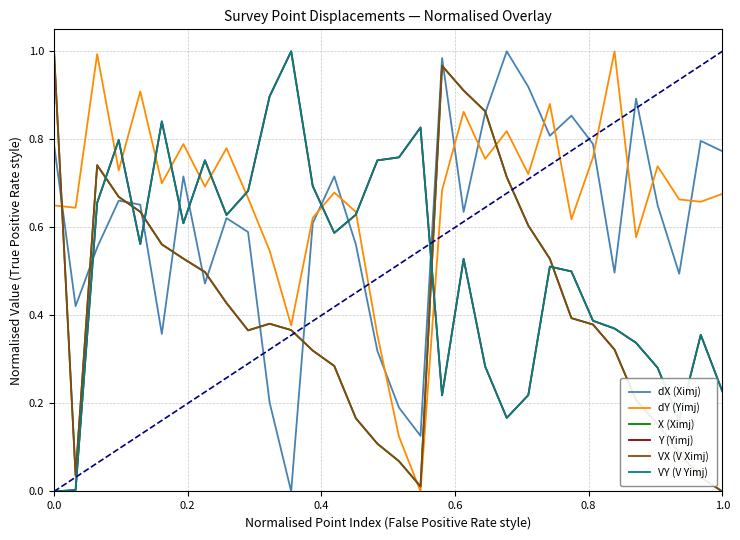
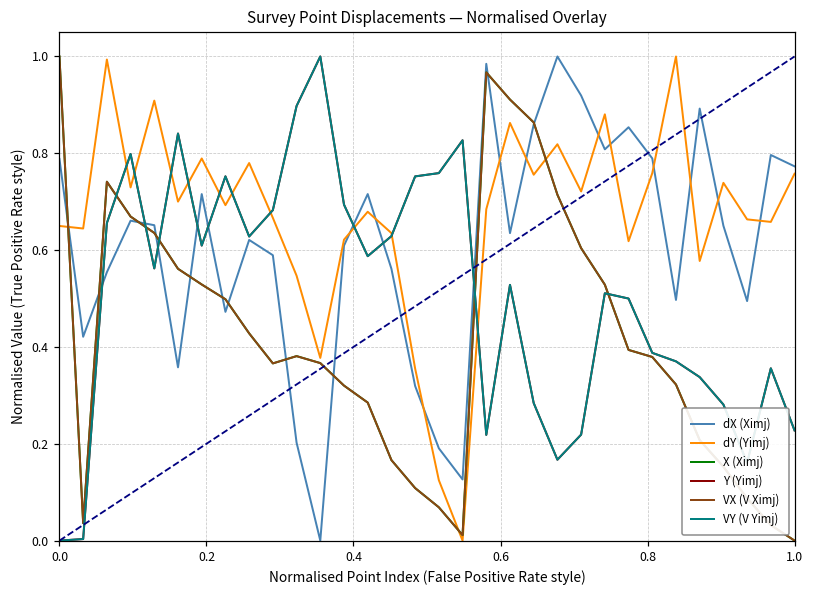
dY (Yimj), 1.0: 0.68 -> 0.76
